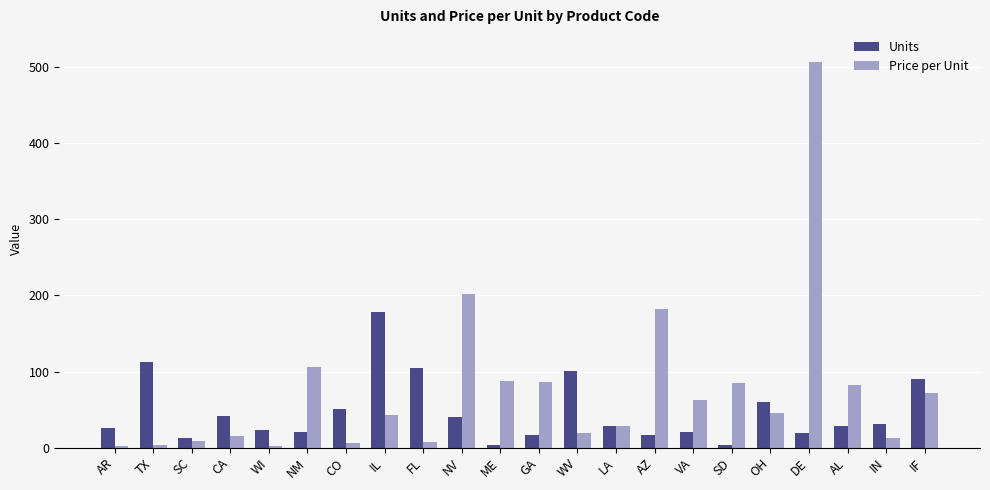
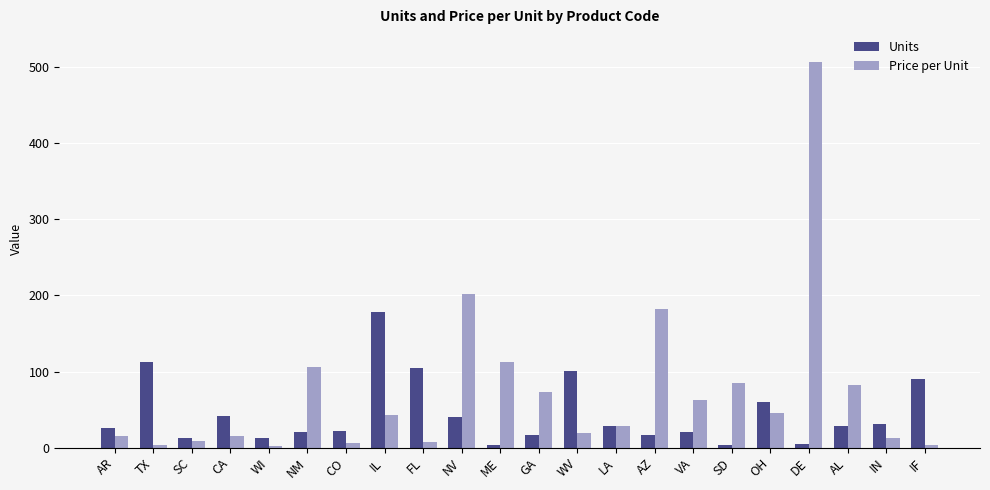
Price per Unit, AR: 0 -> 20
Units, WI: 20 -> 10
Units, CO: 50 -> 20
Price per Unit, ME: 90 -> 110
Price per Unit, GA: 90 -> 70
Units, DE: 20 -> 10
Price per Unit, IF: 70 -> 0
